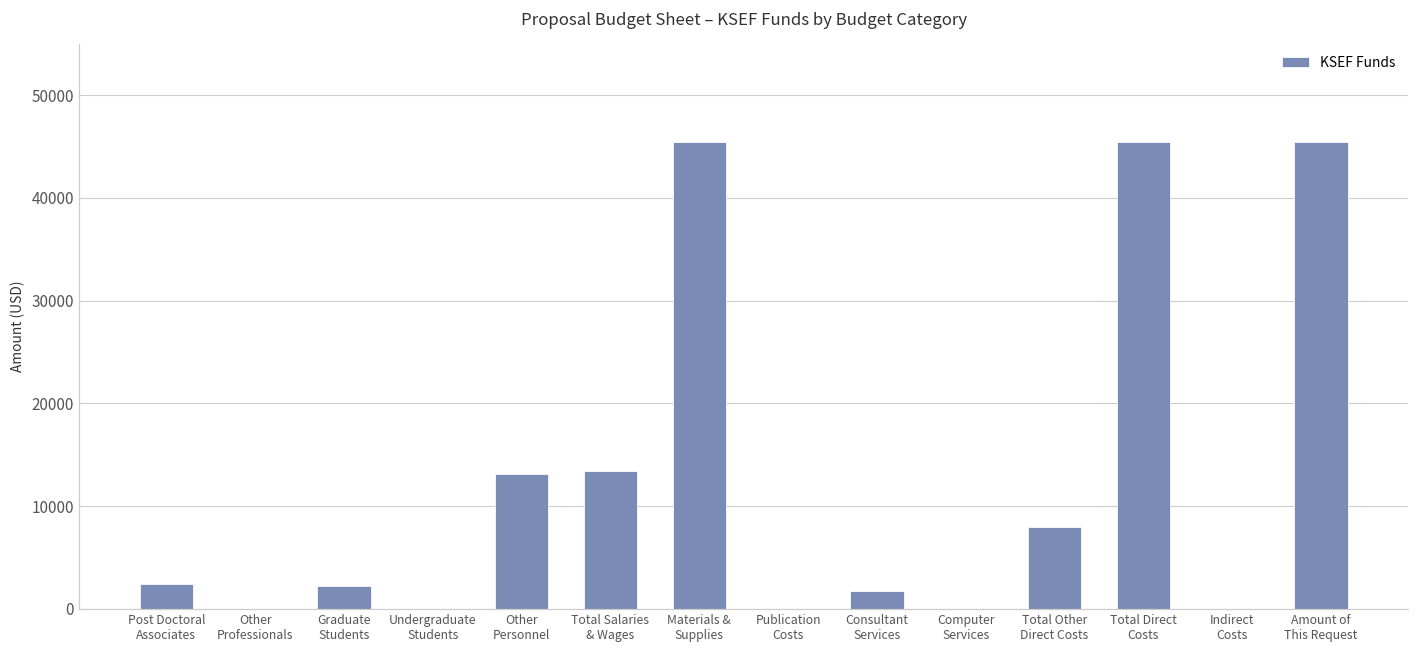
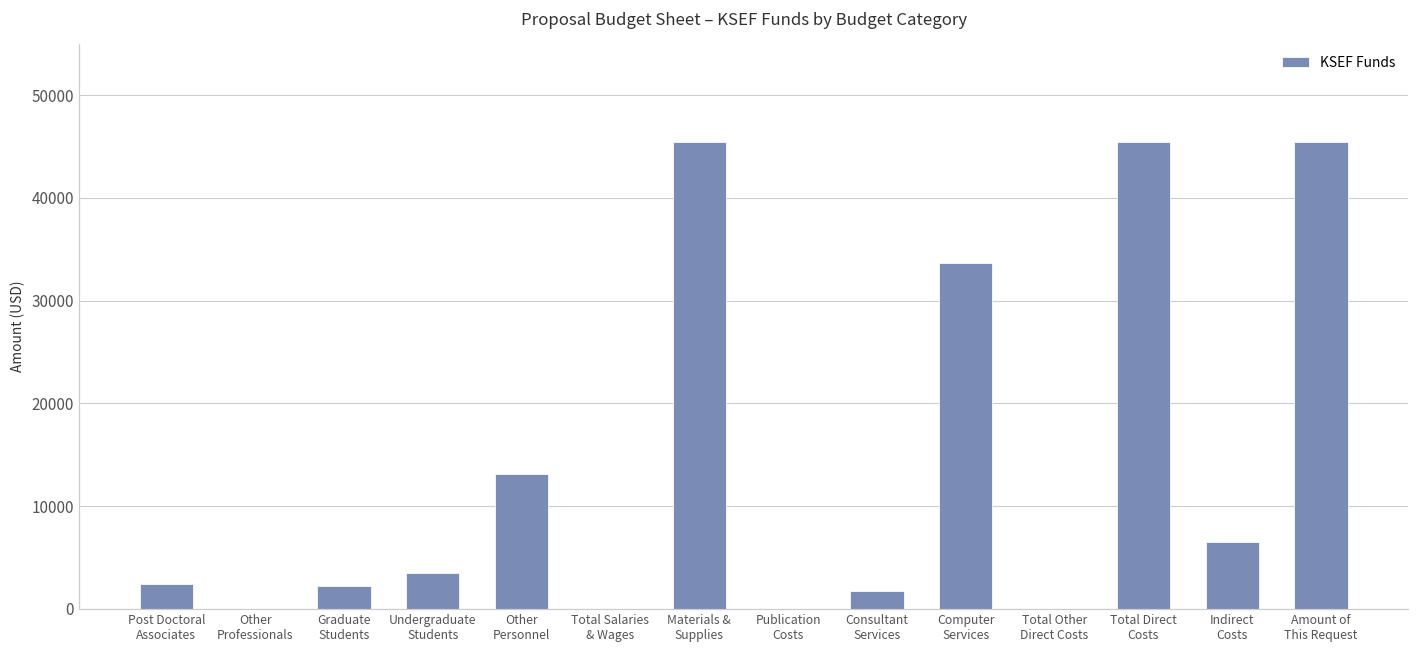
Undergraduate Students: 0 -> 3000
Total Salaries & Wages: 13000 -> 0
Computer Services: 0 -> 34000
Total Other Direct Costs: 8000 -> 0
Indirect Costs: 0 -> 7000
